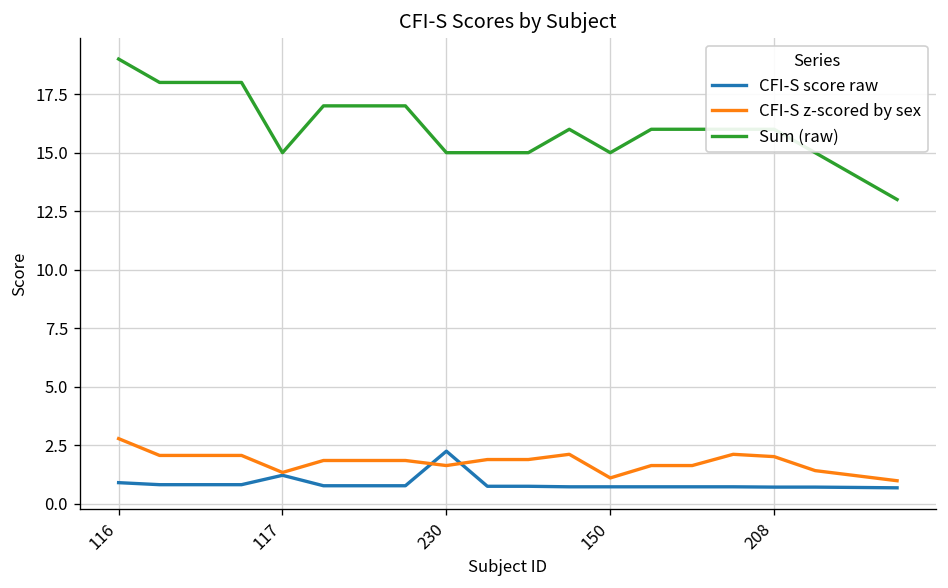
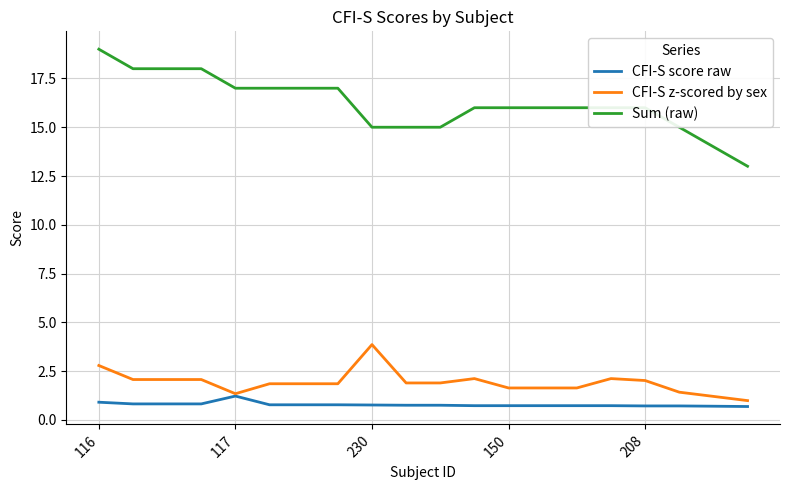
Sum (raw), 117: 15 -> 17
CFI-S score raw, 230: 2.2 -> 0.8
CFI-S z-scored by sex, 230: 1.6 -> 3.9
CFI-S z-scored by sex, 150: 1.1 -> 1.6
Sum (raw), 150: 15 -> 16
